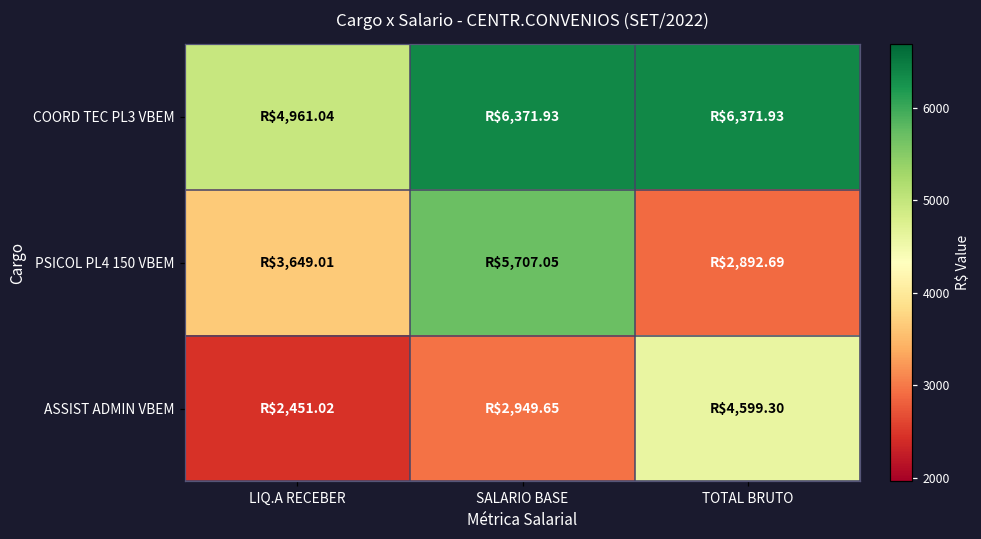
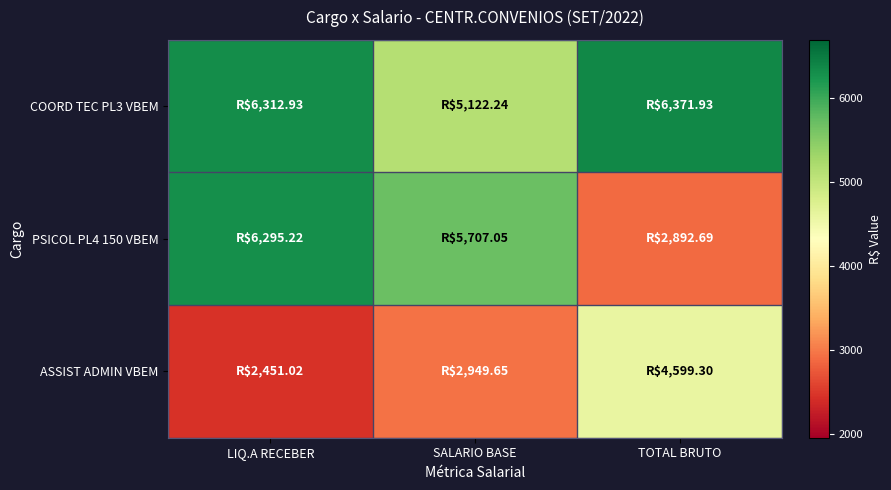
COORD TEC PL3 VBEM, LIQ.A RECEBER: $4,961.04 -> $6,312.93
COORD TEC PL3 VBEM, SALARIO BASE: $6,371.93 -> $5,122.24
PSICOL PL4 150 VBEM, LIQ.A RECEBER: $3,649.01 -> $6,295.22
